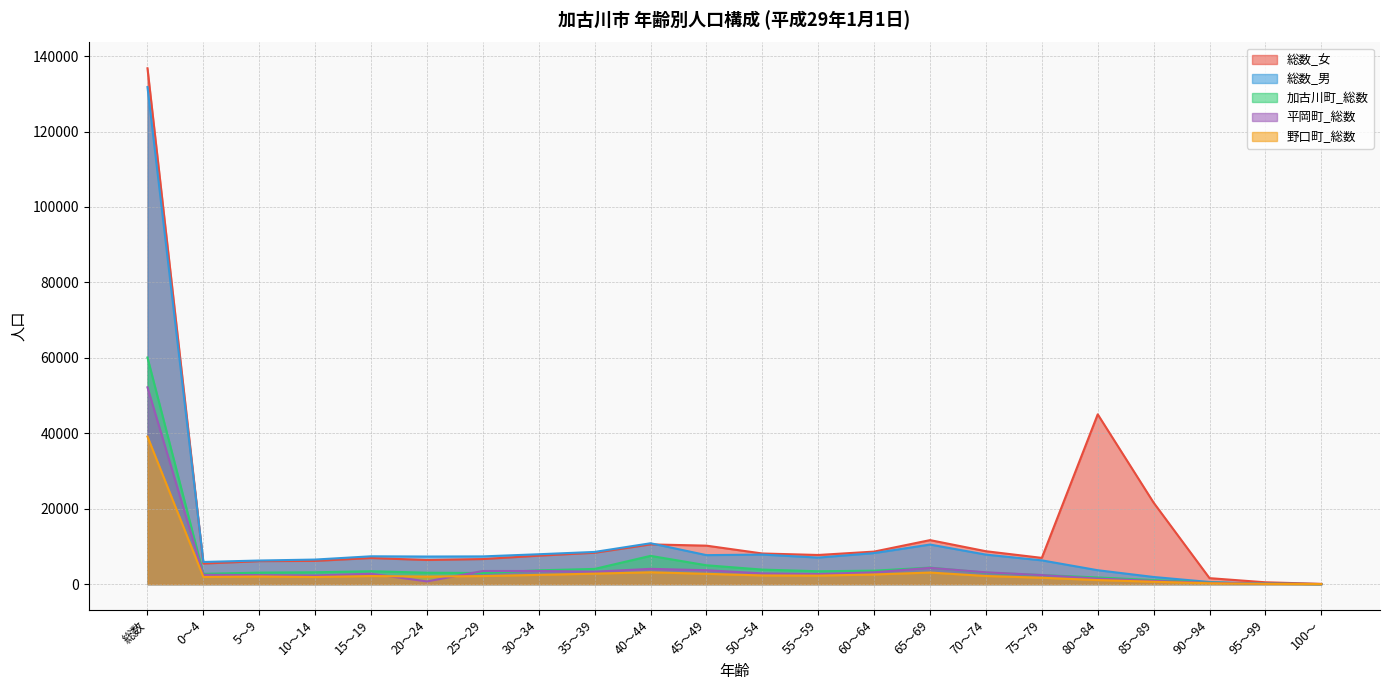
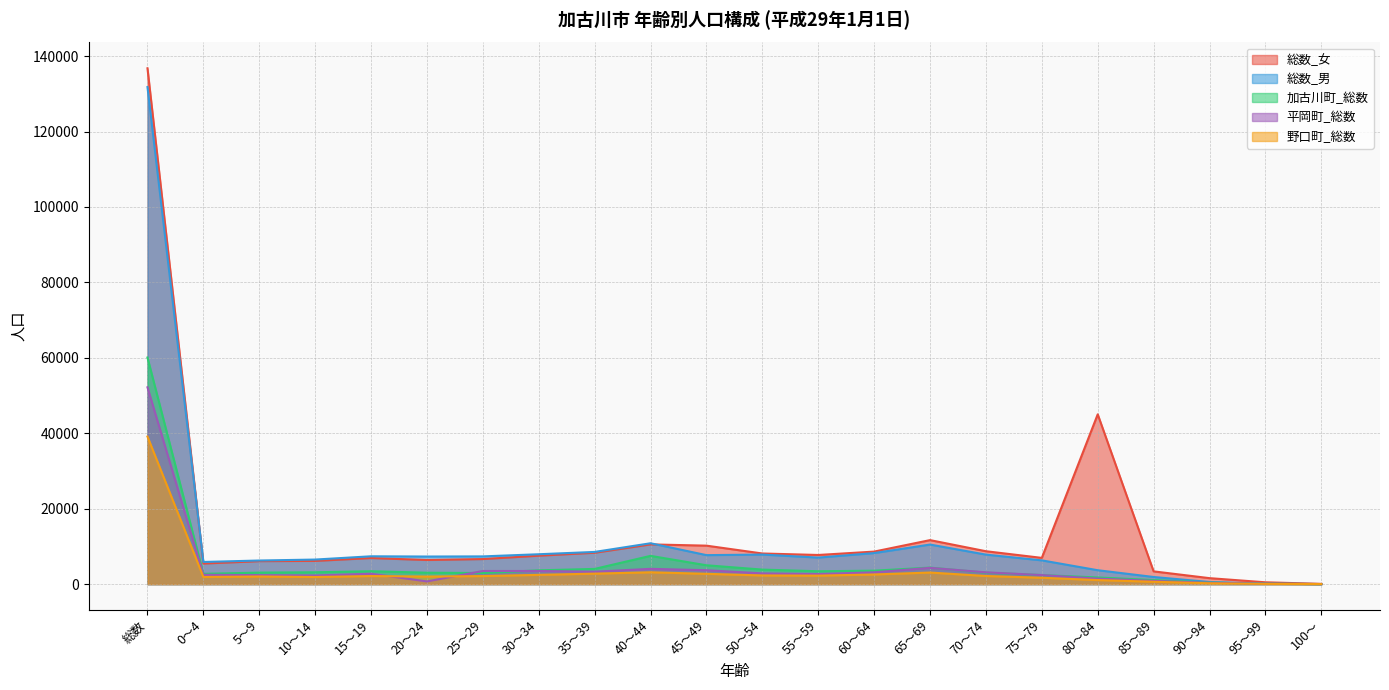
総数_女, 85～89: 22000 -> 3000
